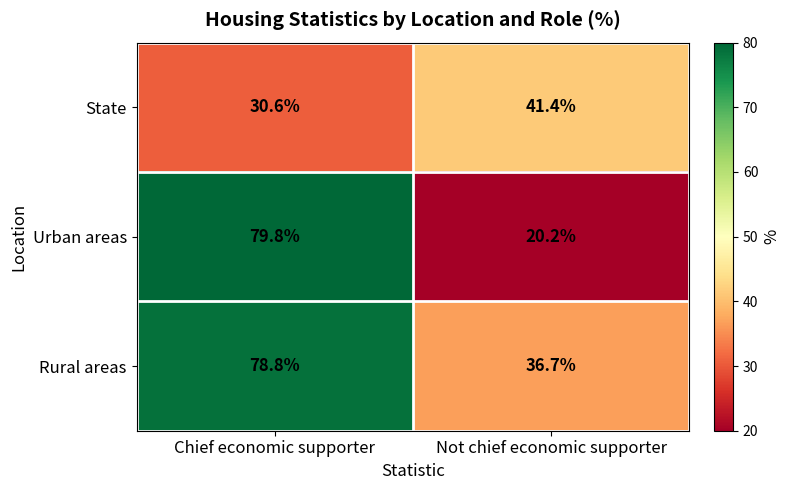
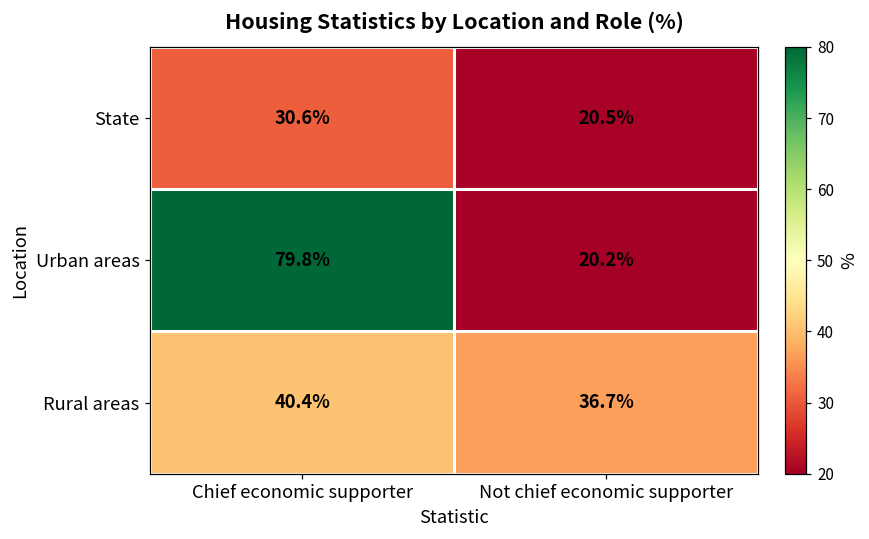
State, Not chief economic supporter: 41.4% -> 20.5%
Rural areas, Chief economic supporter: 78.8% -> 40.4%
